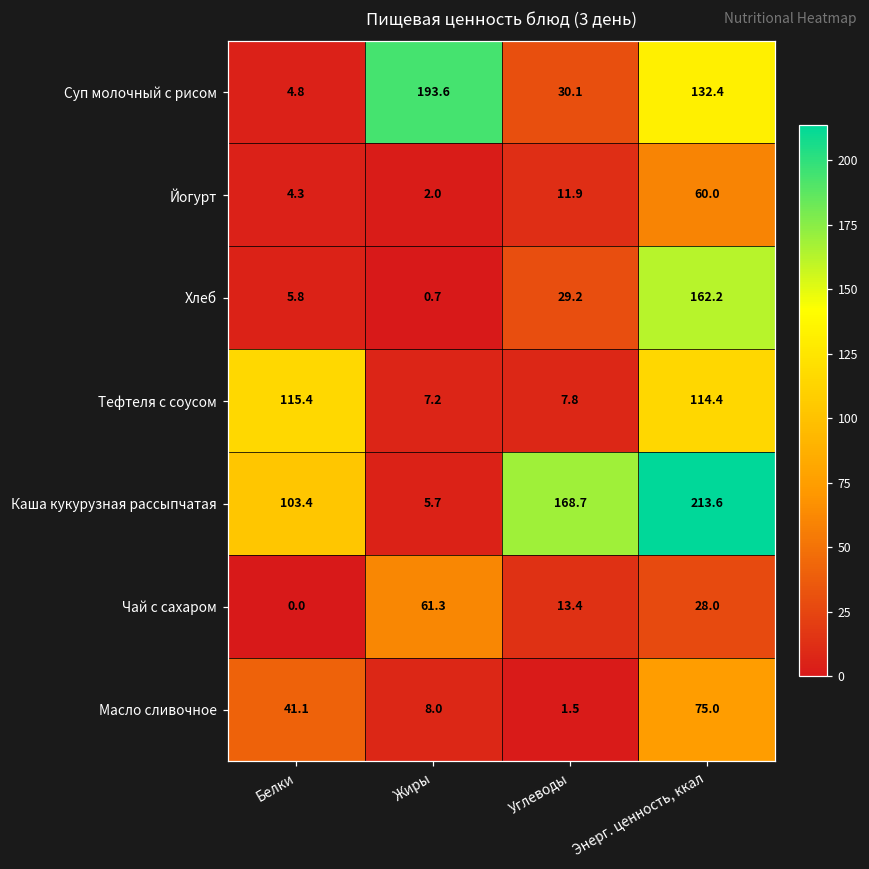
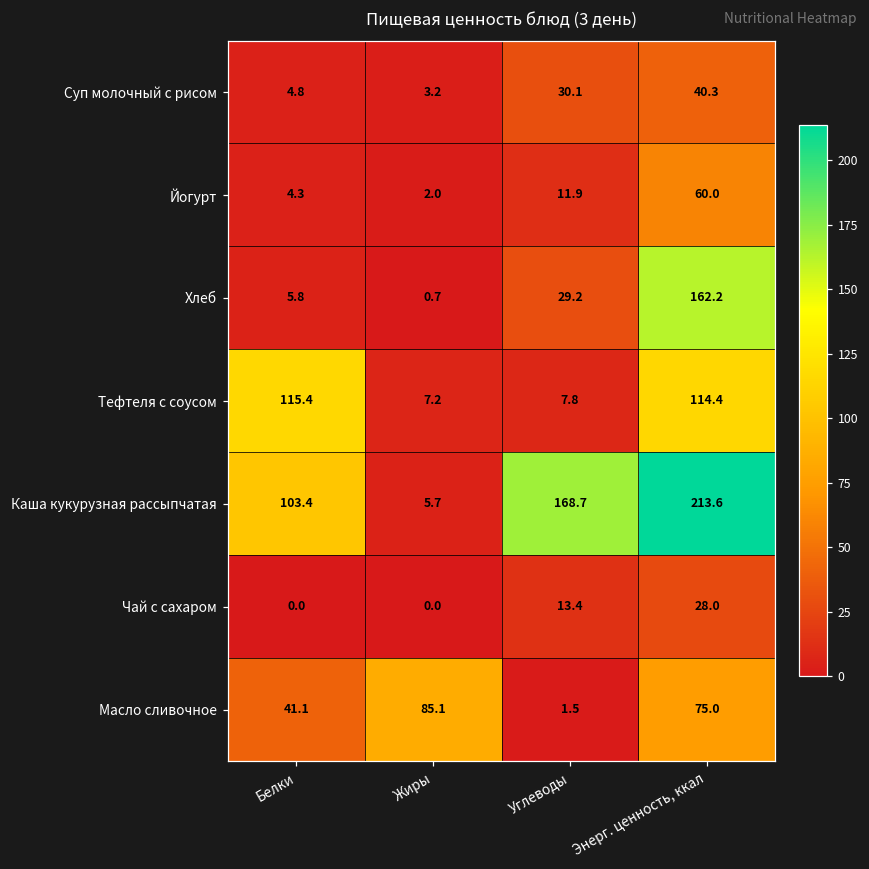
Суп молочный с рисом, Жиры: 193.6 -> 3.2
Суп молочный с рисом, Энерг. ценность, ккал: 132.4 -> 40.3
Чай с сахаром, Жиры: 61.3 -> 0.0
Масло сливочное, Жиры: 8.0 -> 85.1
